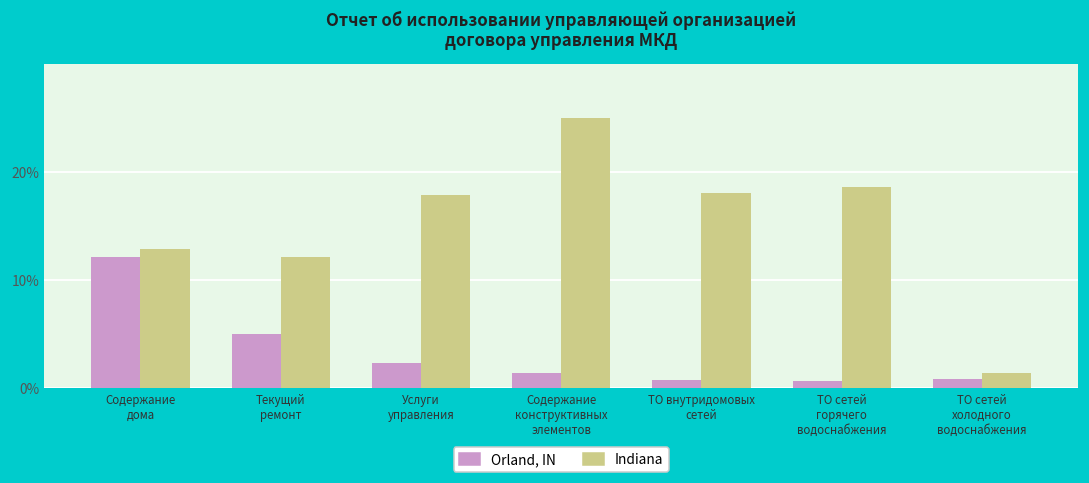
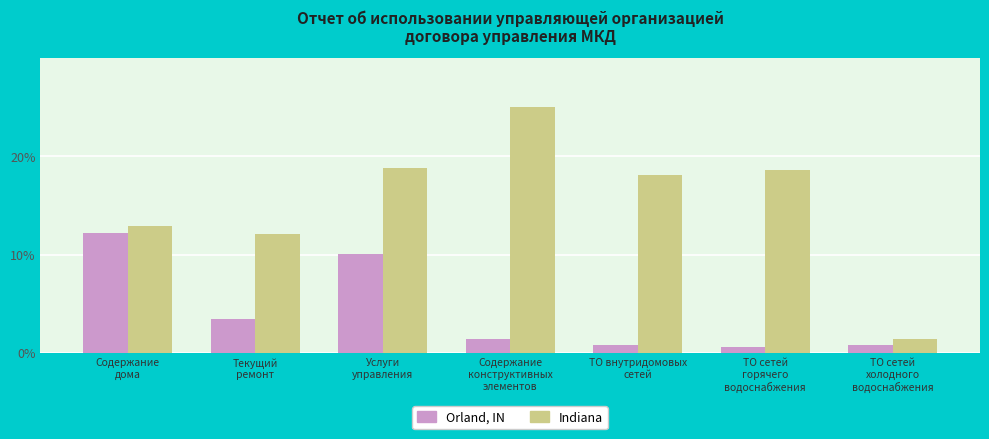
Orland, IN, Текущий ремонт: 5% -> 3%
Orland, IN, Услуги управления: 2% -> 10%
Indiana, Услуги управления: 18% -> 19%
